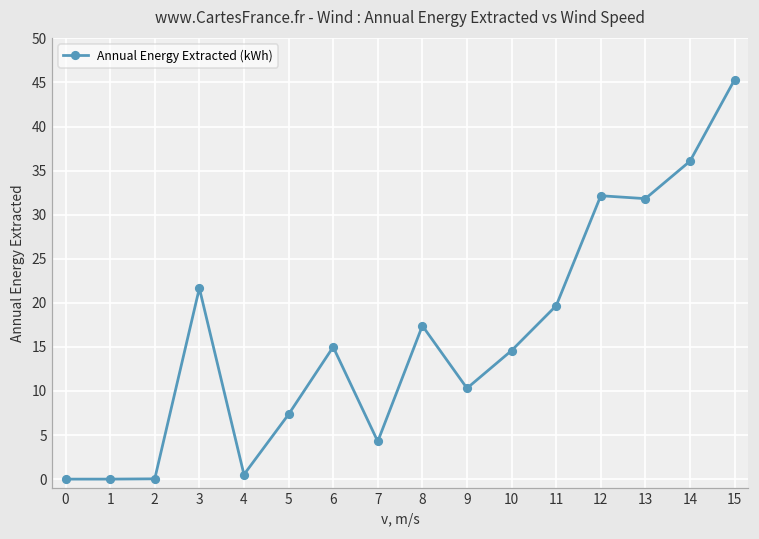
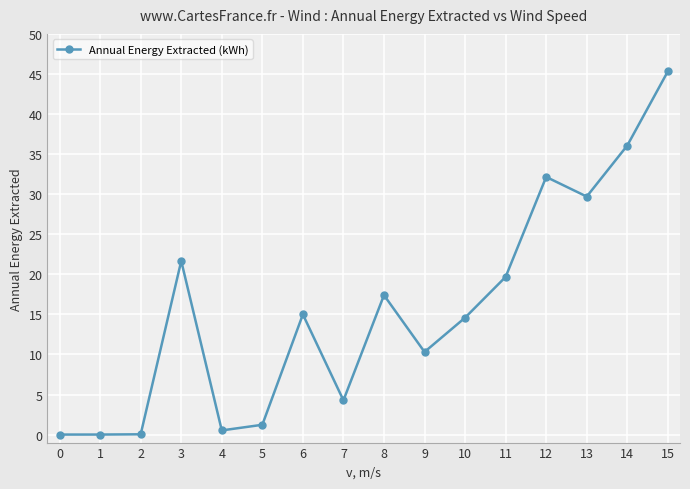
5: 7 -> 1
13: 32 -> 30
